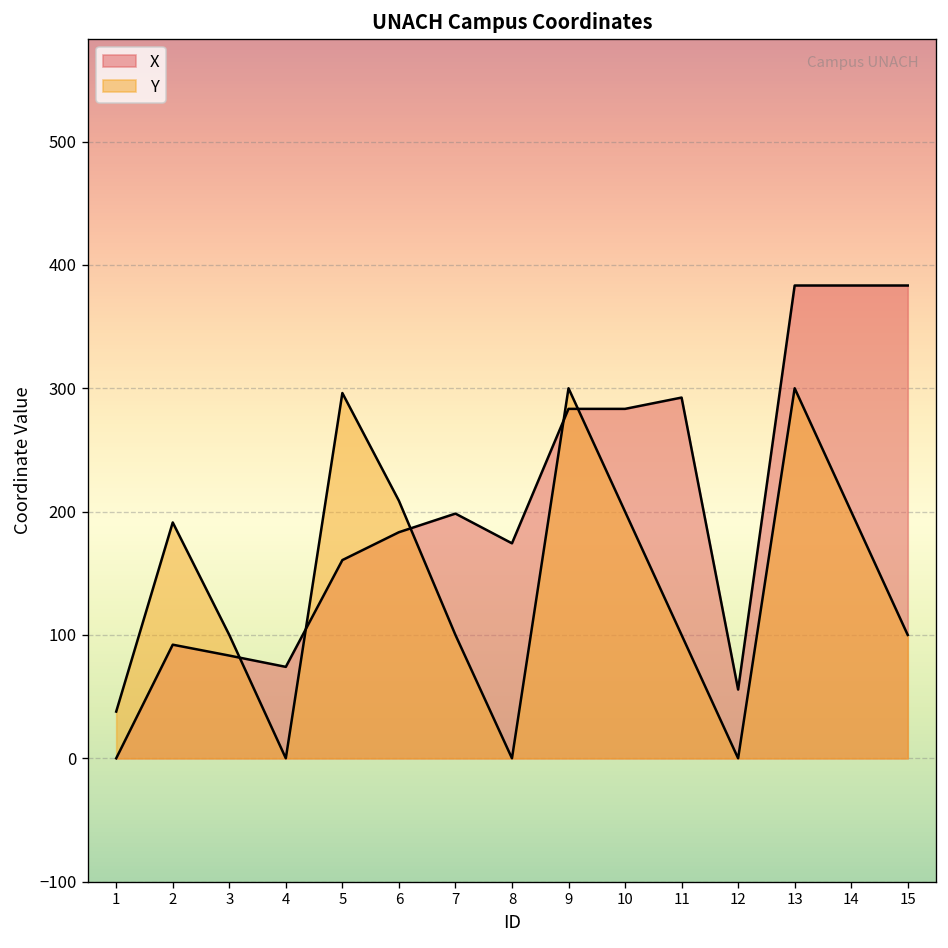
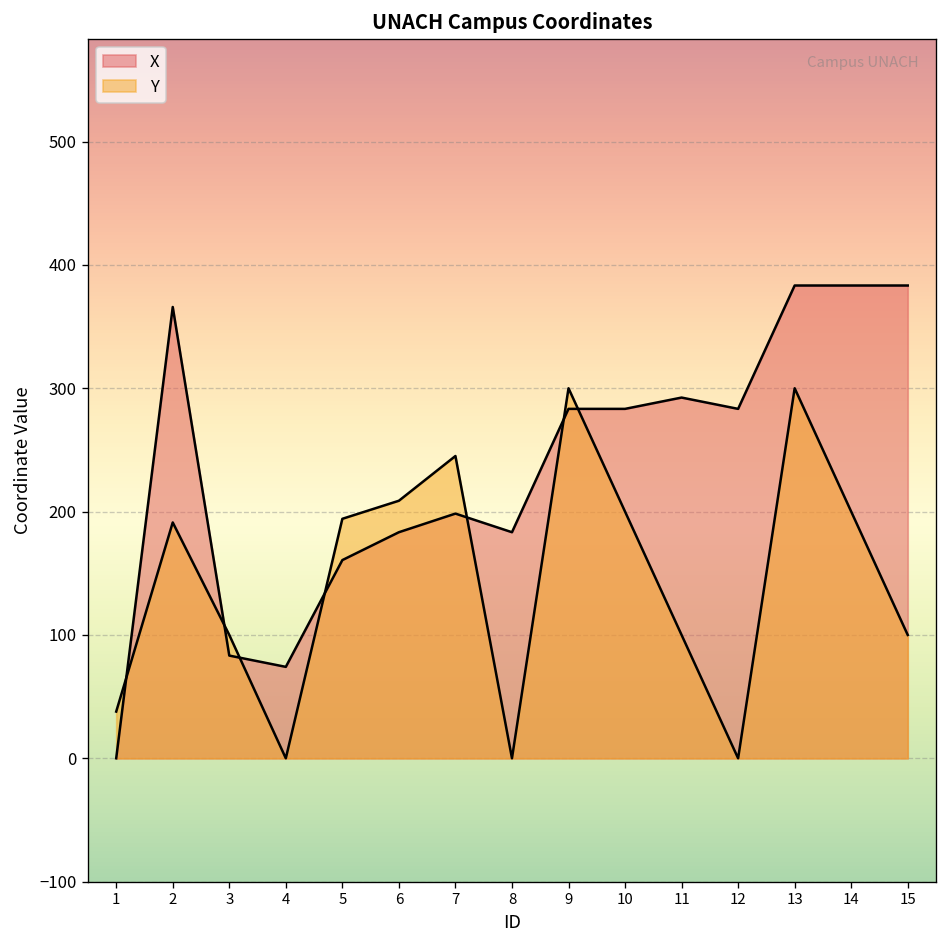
X, 2: 92 -> 366
Y, 5: 296 -> 194
Y, 7: 100 -> 245
X, 8: 174 -> 183
X, 12: 56 -> 283
